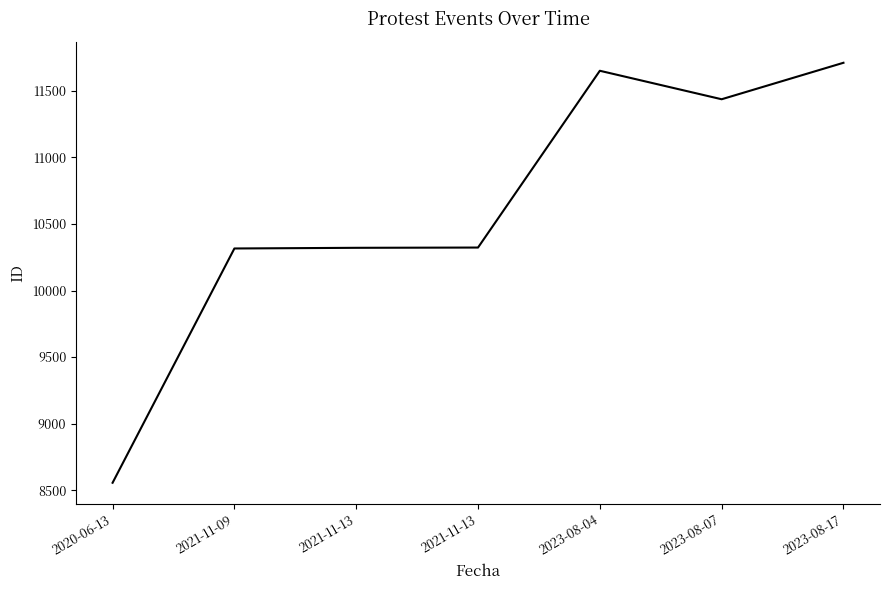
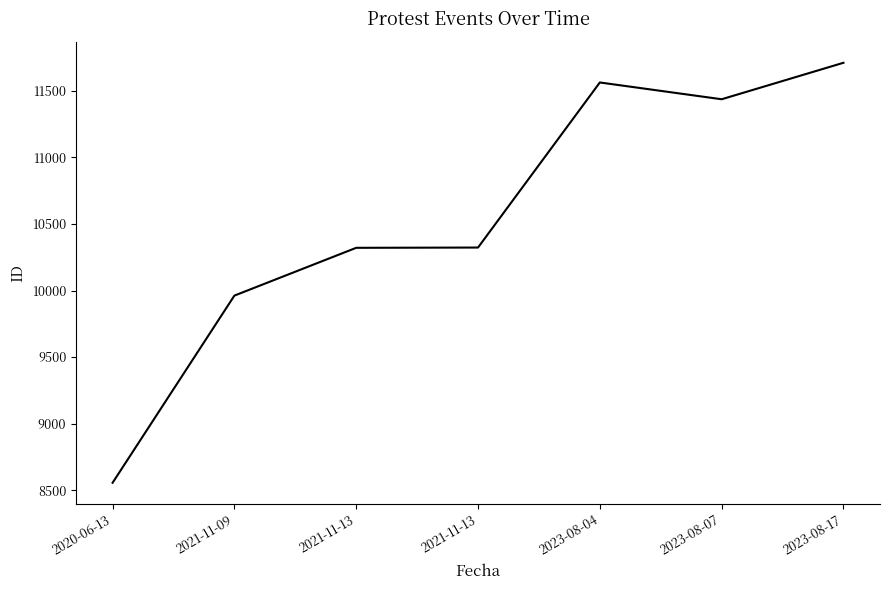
2021-11-09: 10320 -> 9960
2023-08-04: 11650 -> 11560
